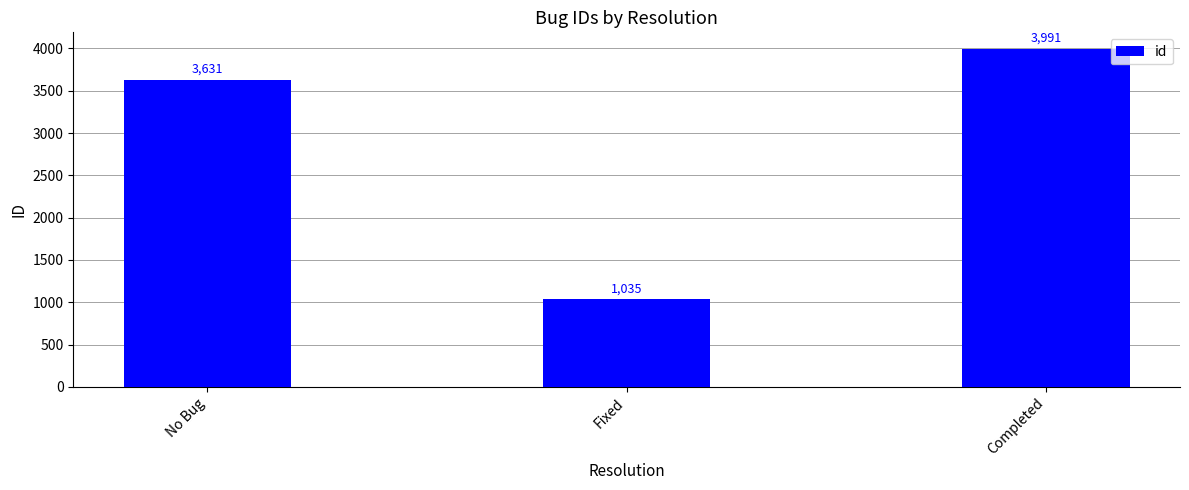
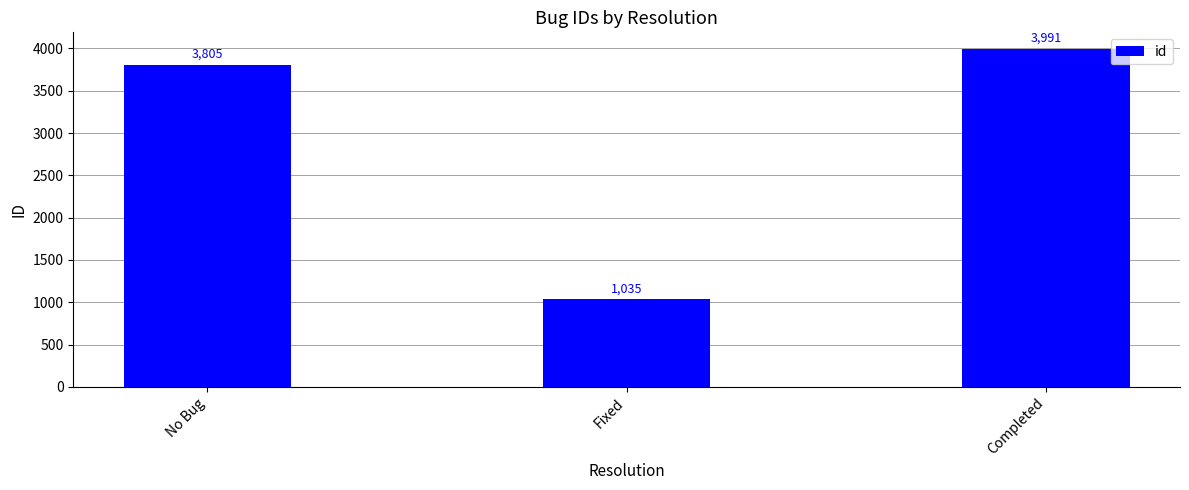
No Bug: 3,631 -> 3,805
